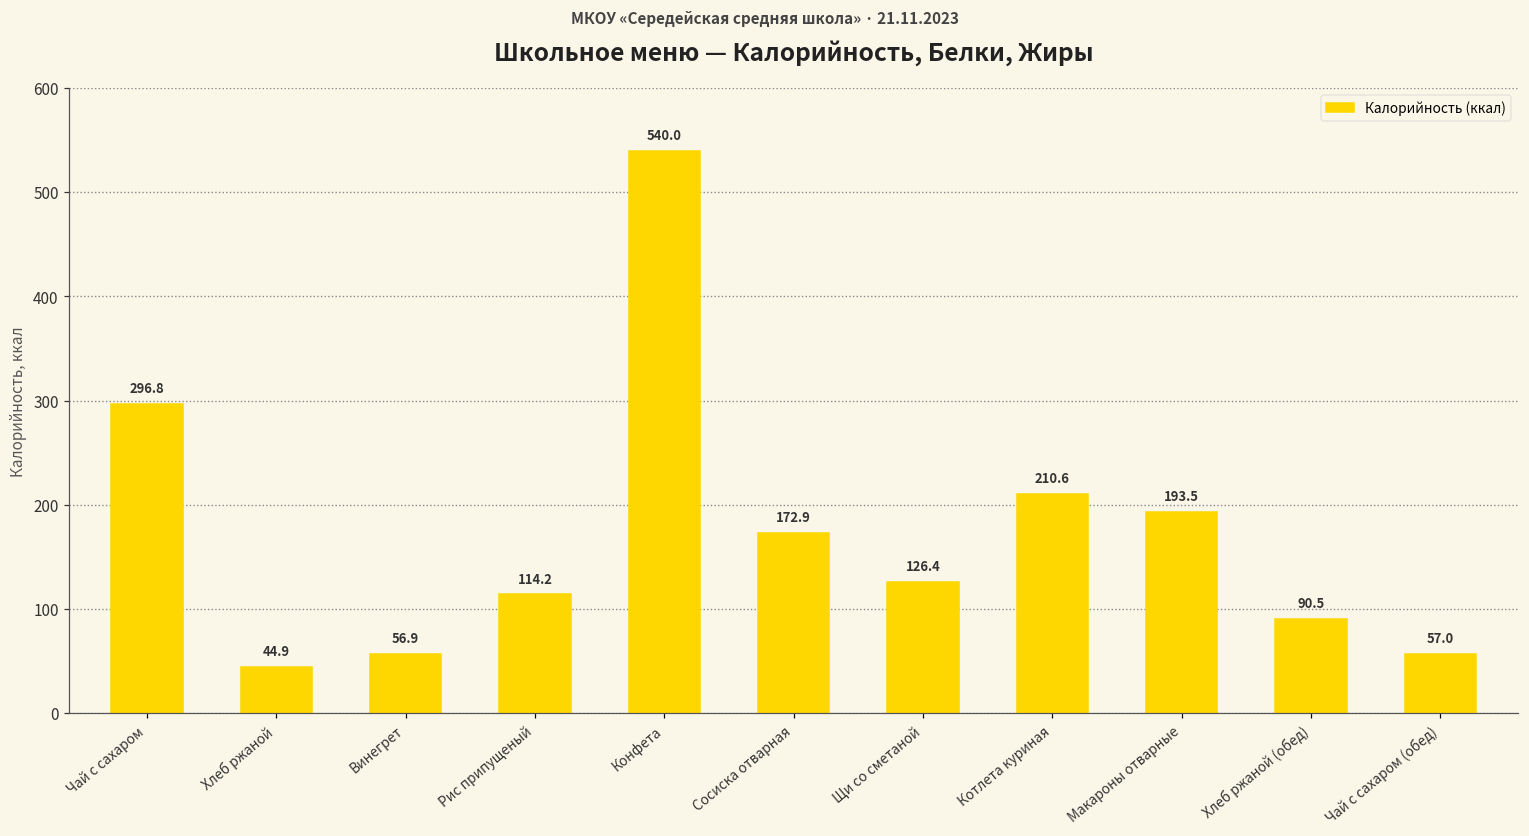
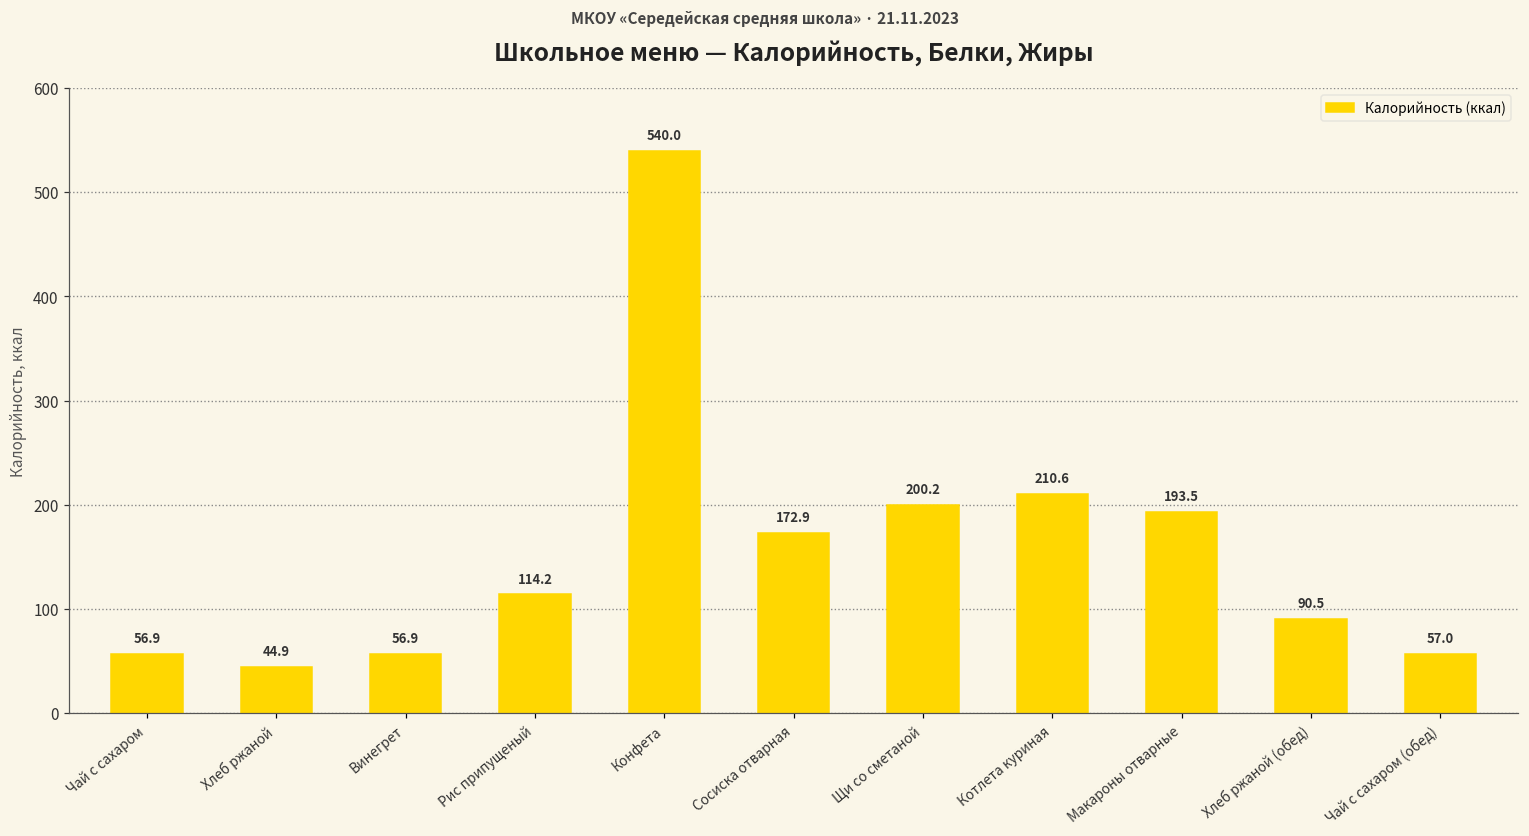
Чай с сахаром: 296.8 -> 56.9
Щи со сметаной: 126.4 -> 200.2
